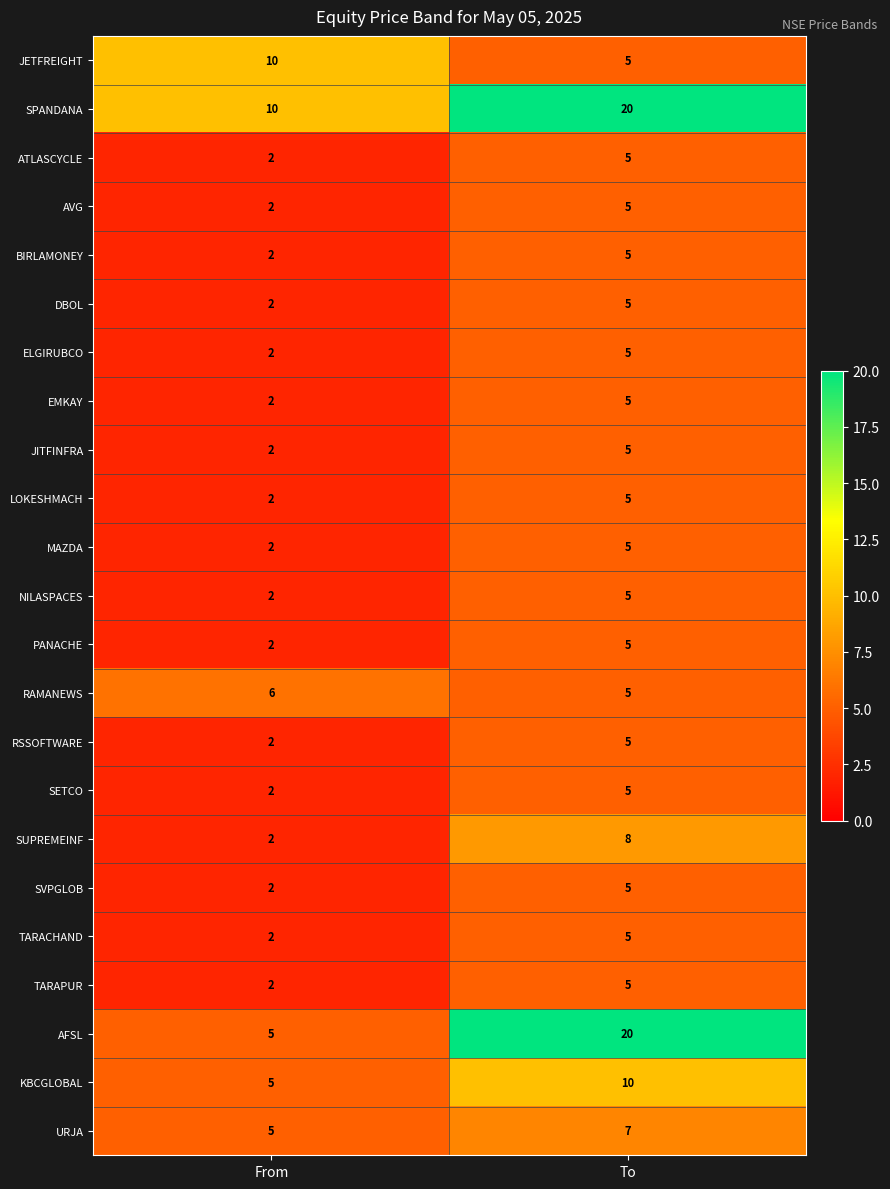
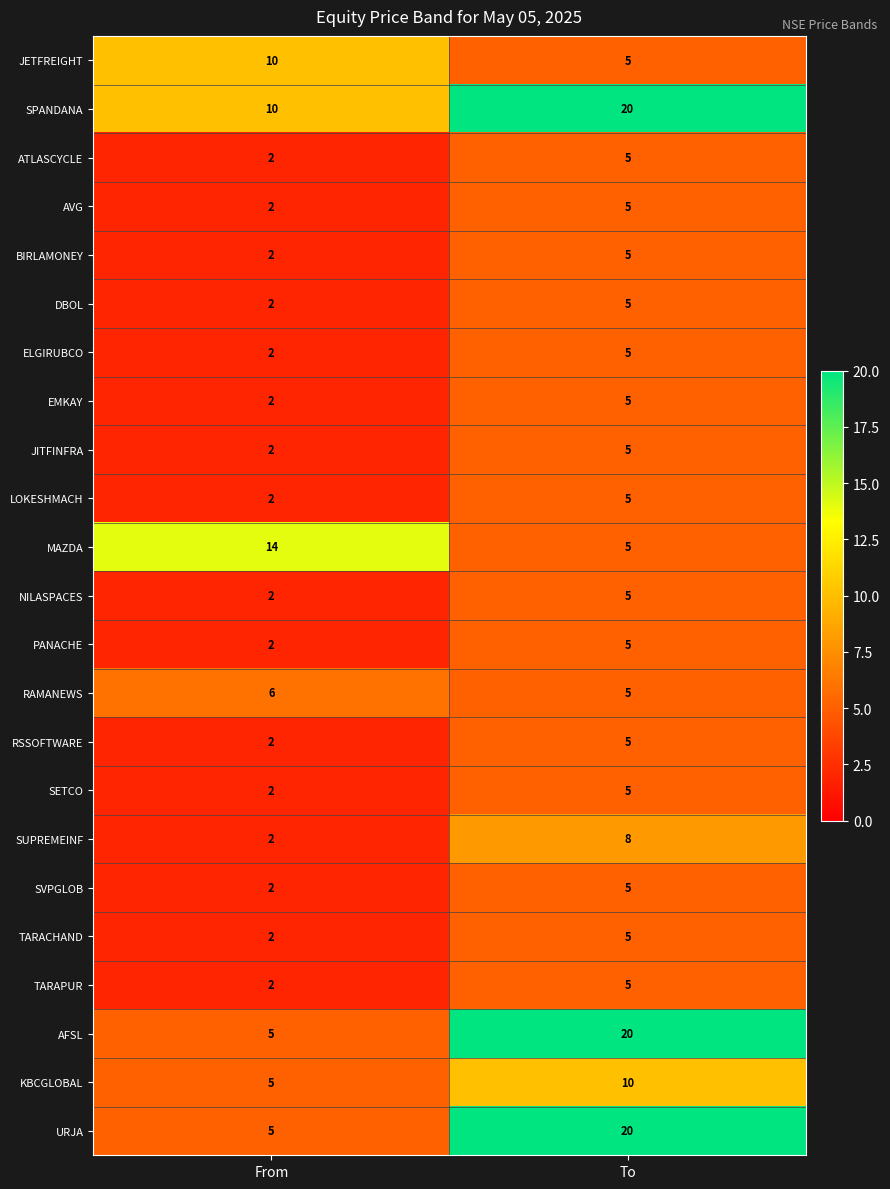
MAZDA, From: 2 -> 14
URJA, To: 7 -> 20
